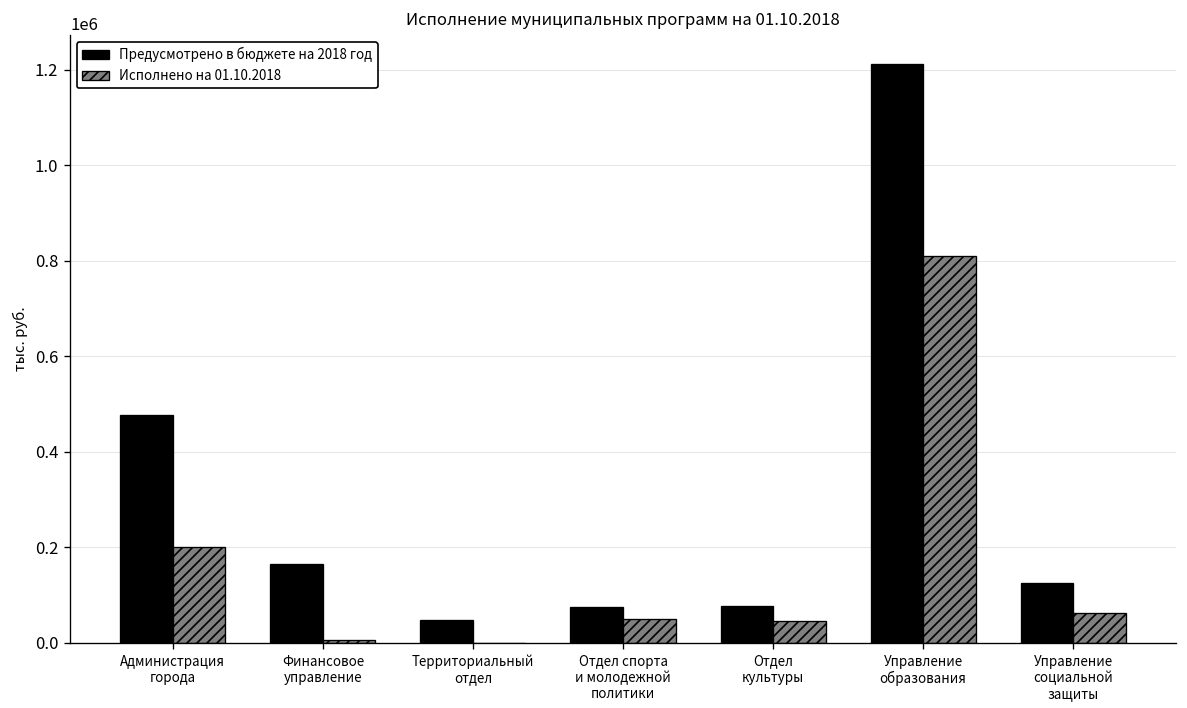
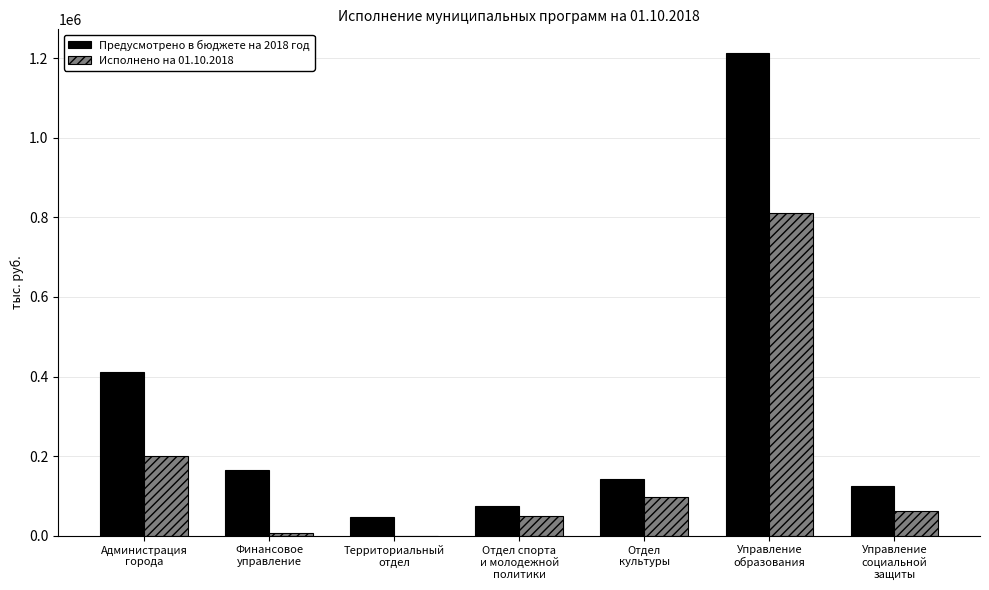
Предусмотрено в бюджете на 2018 год, Администрация города: 480000 -> 410000
Предусмотрено в бюджете на 2018 год, Отдел культуры: 80000 -> 140000
Исполнено на 01.10.2018, Отдел культуры: 50000 -> 100000
